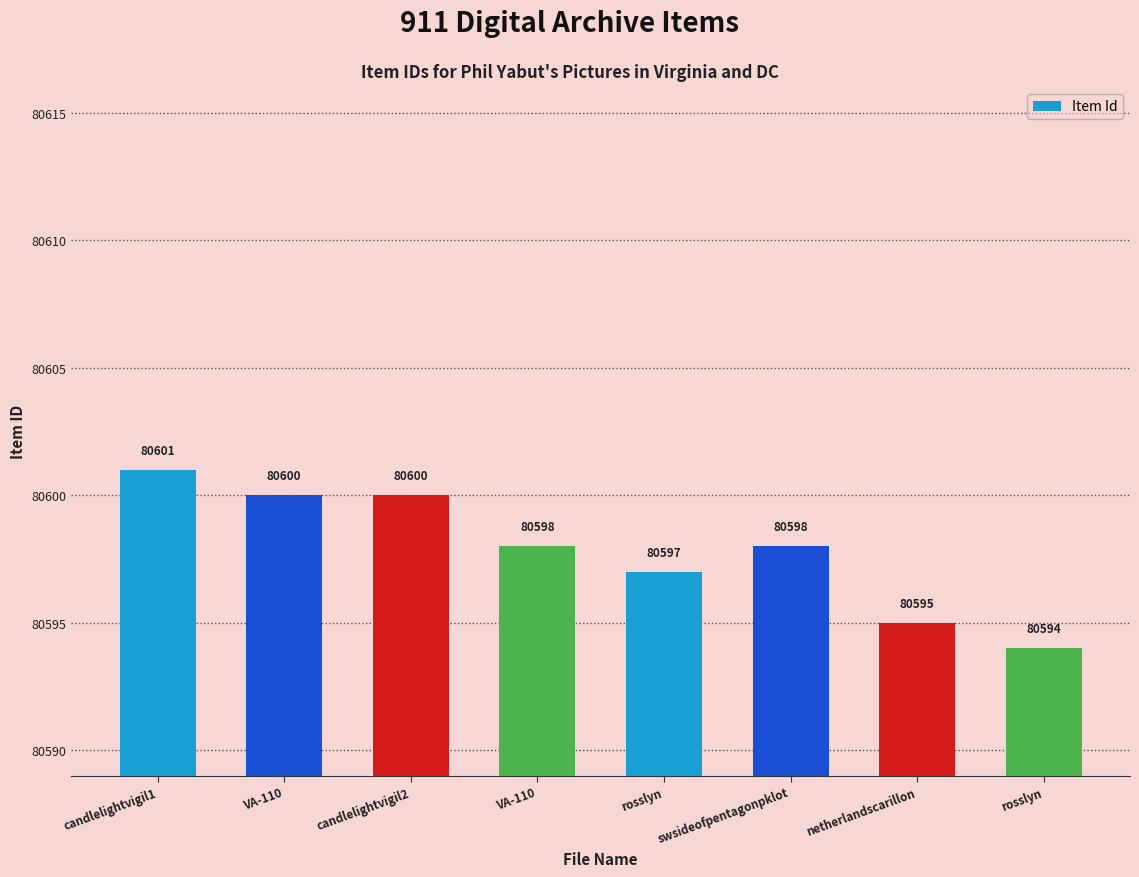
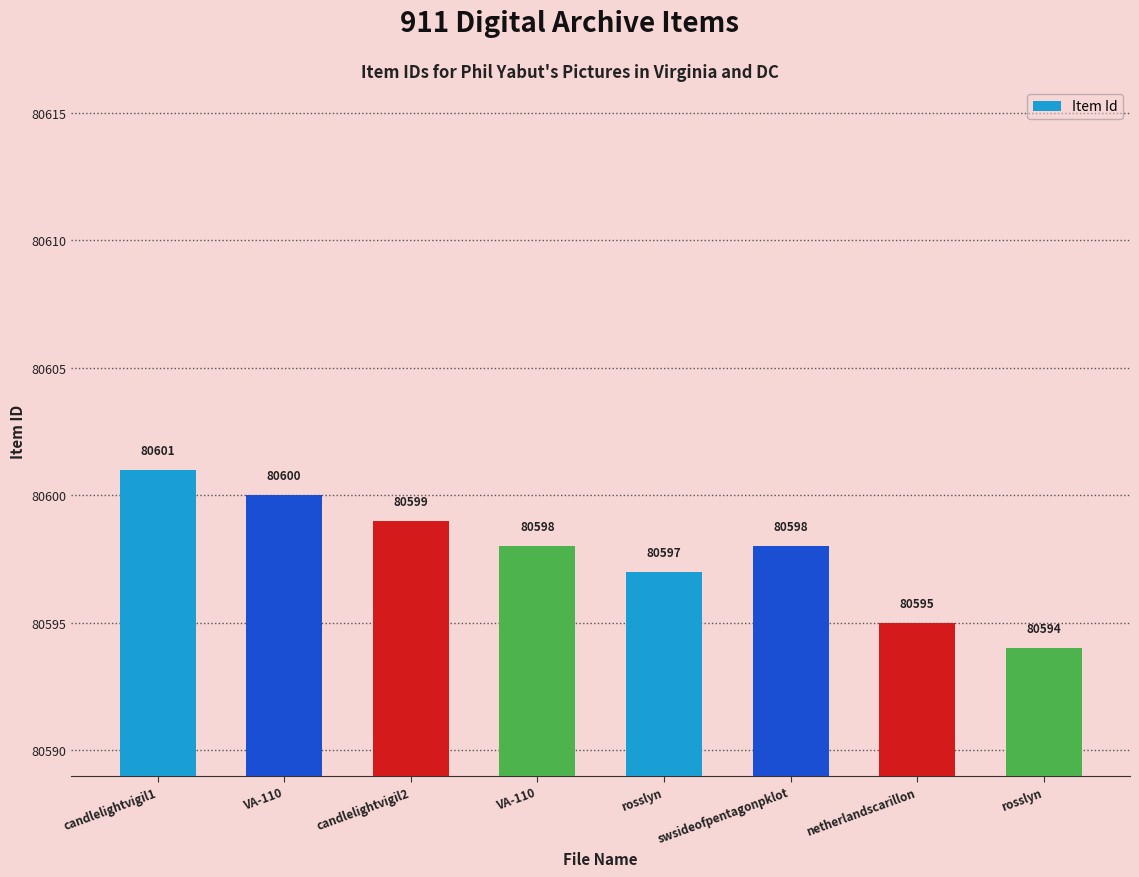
candlelightvigil2: 80600 -> 80599
